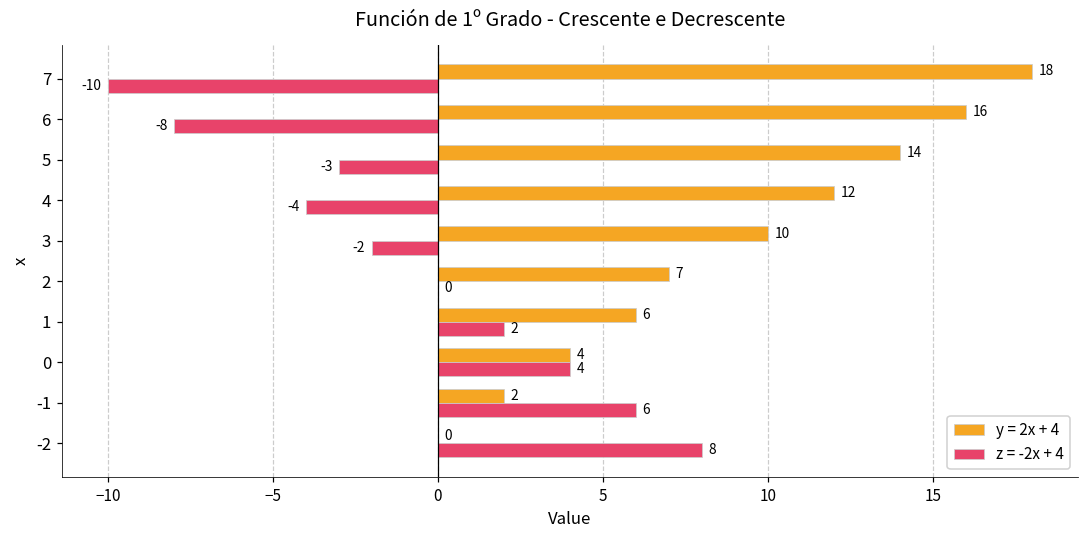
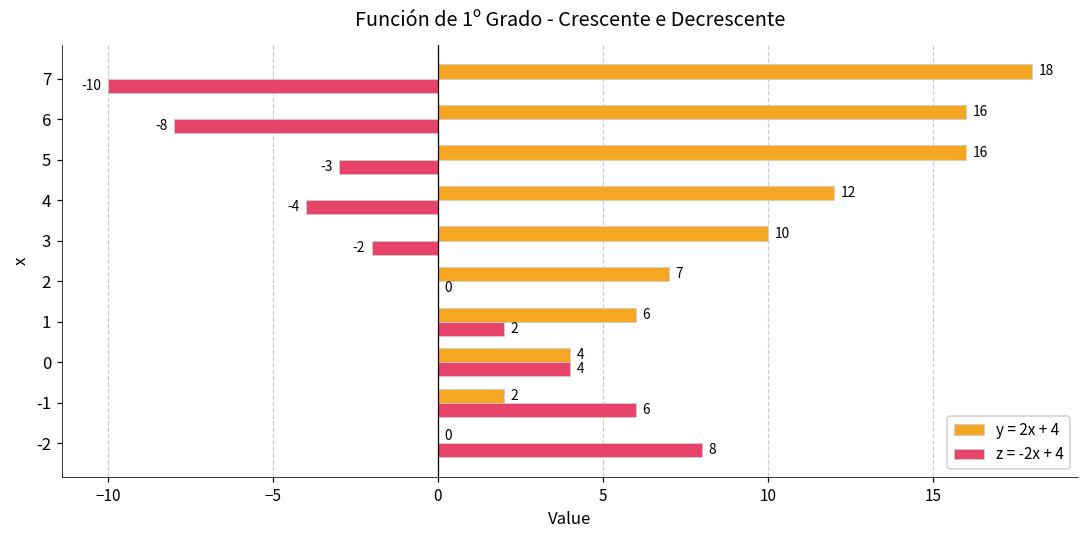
y = 2x + 4, 5: 14 -> 16
